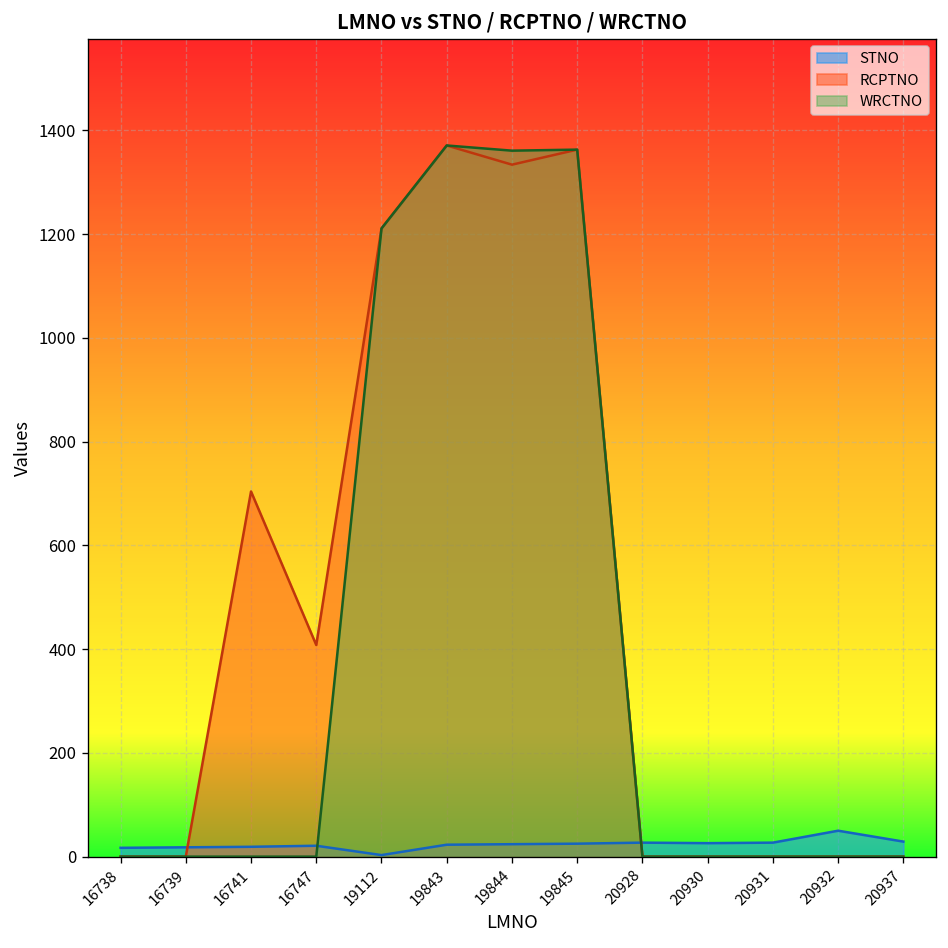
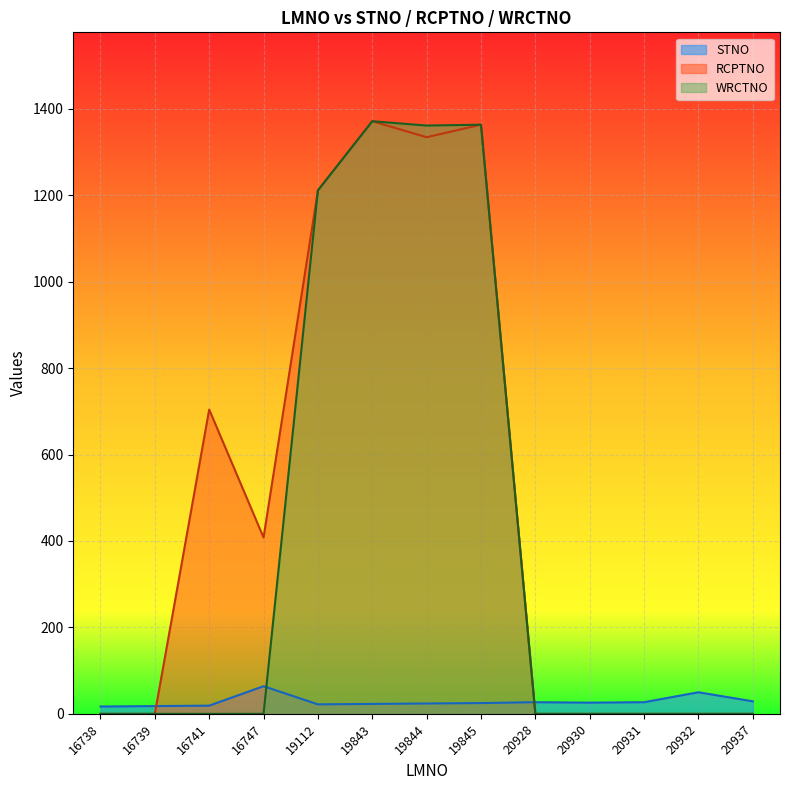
STNO, 16747: 20 -> 60
STNO, 19112: 0 -> 20
